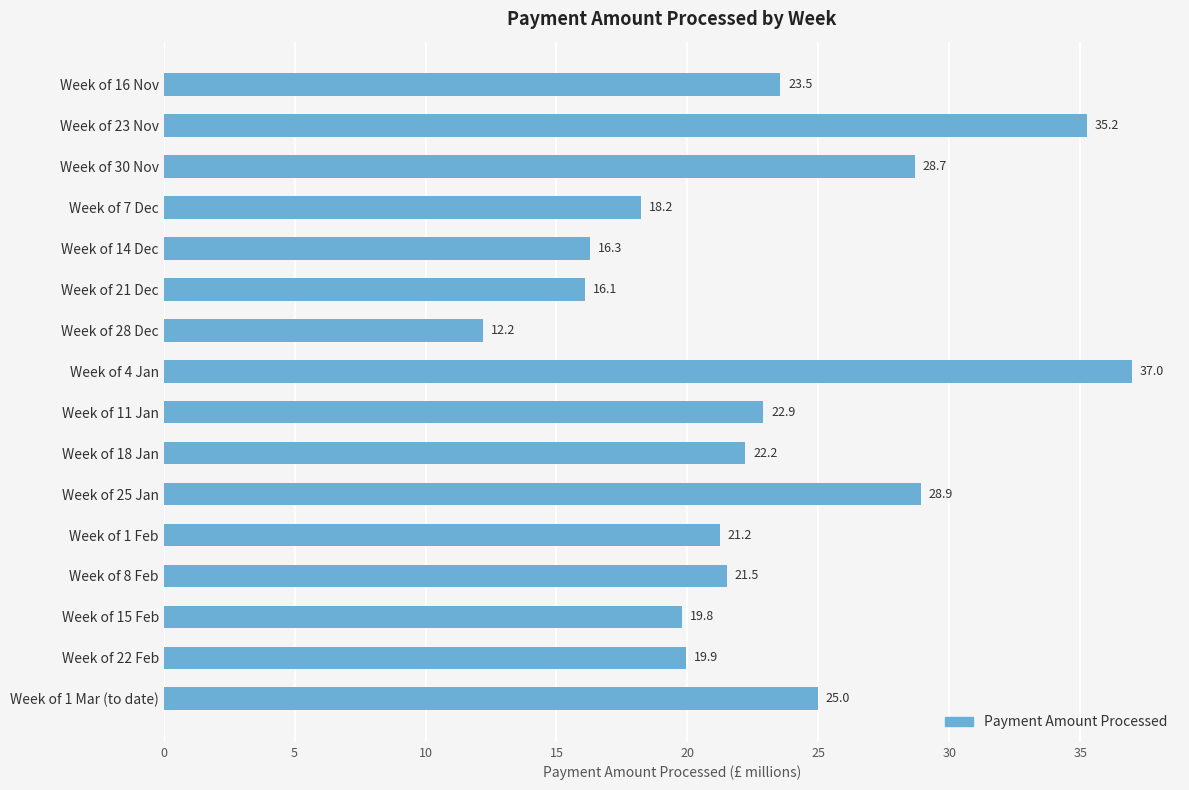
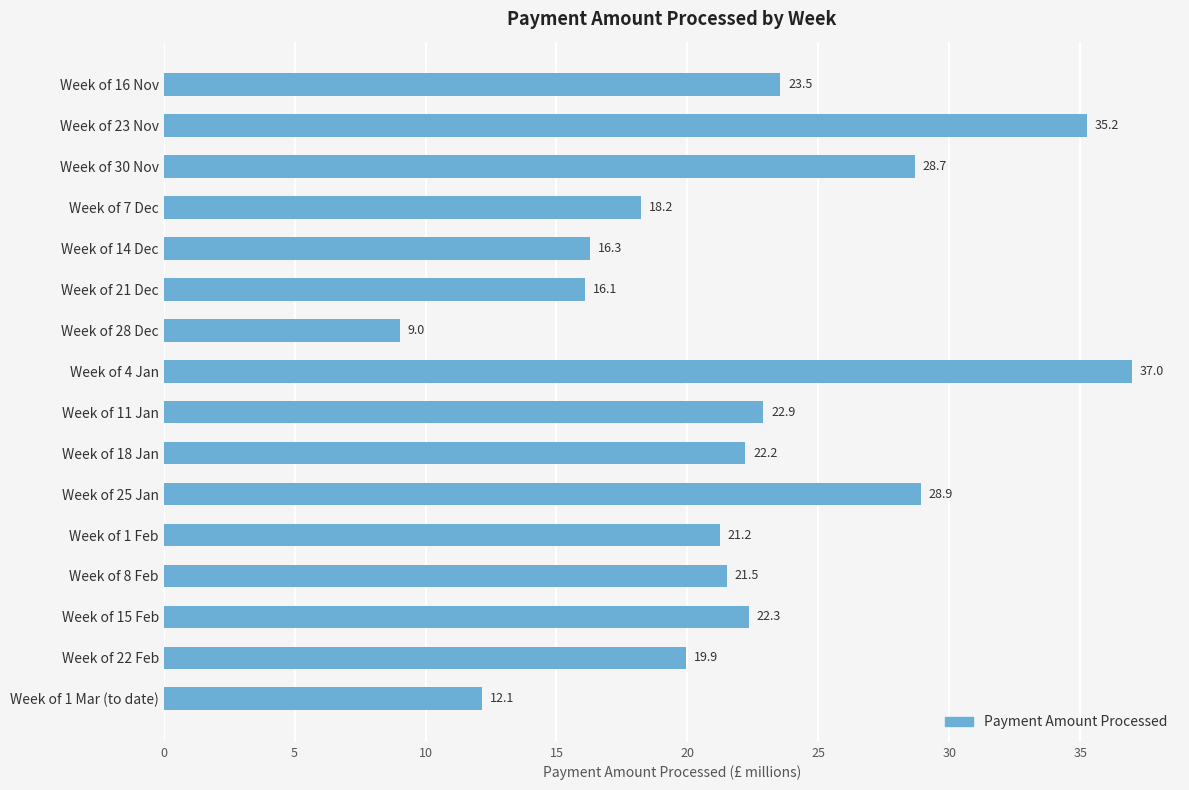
Week of 28 Dec: 12.2 -> 9.0
Week of 15 Feb: 19.8 -> 22.3
Week of 1 Mar (to date): 25.0 -> 12.1
